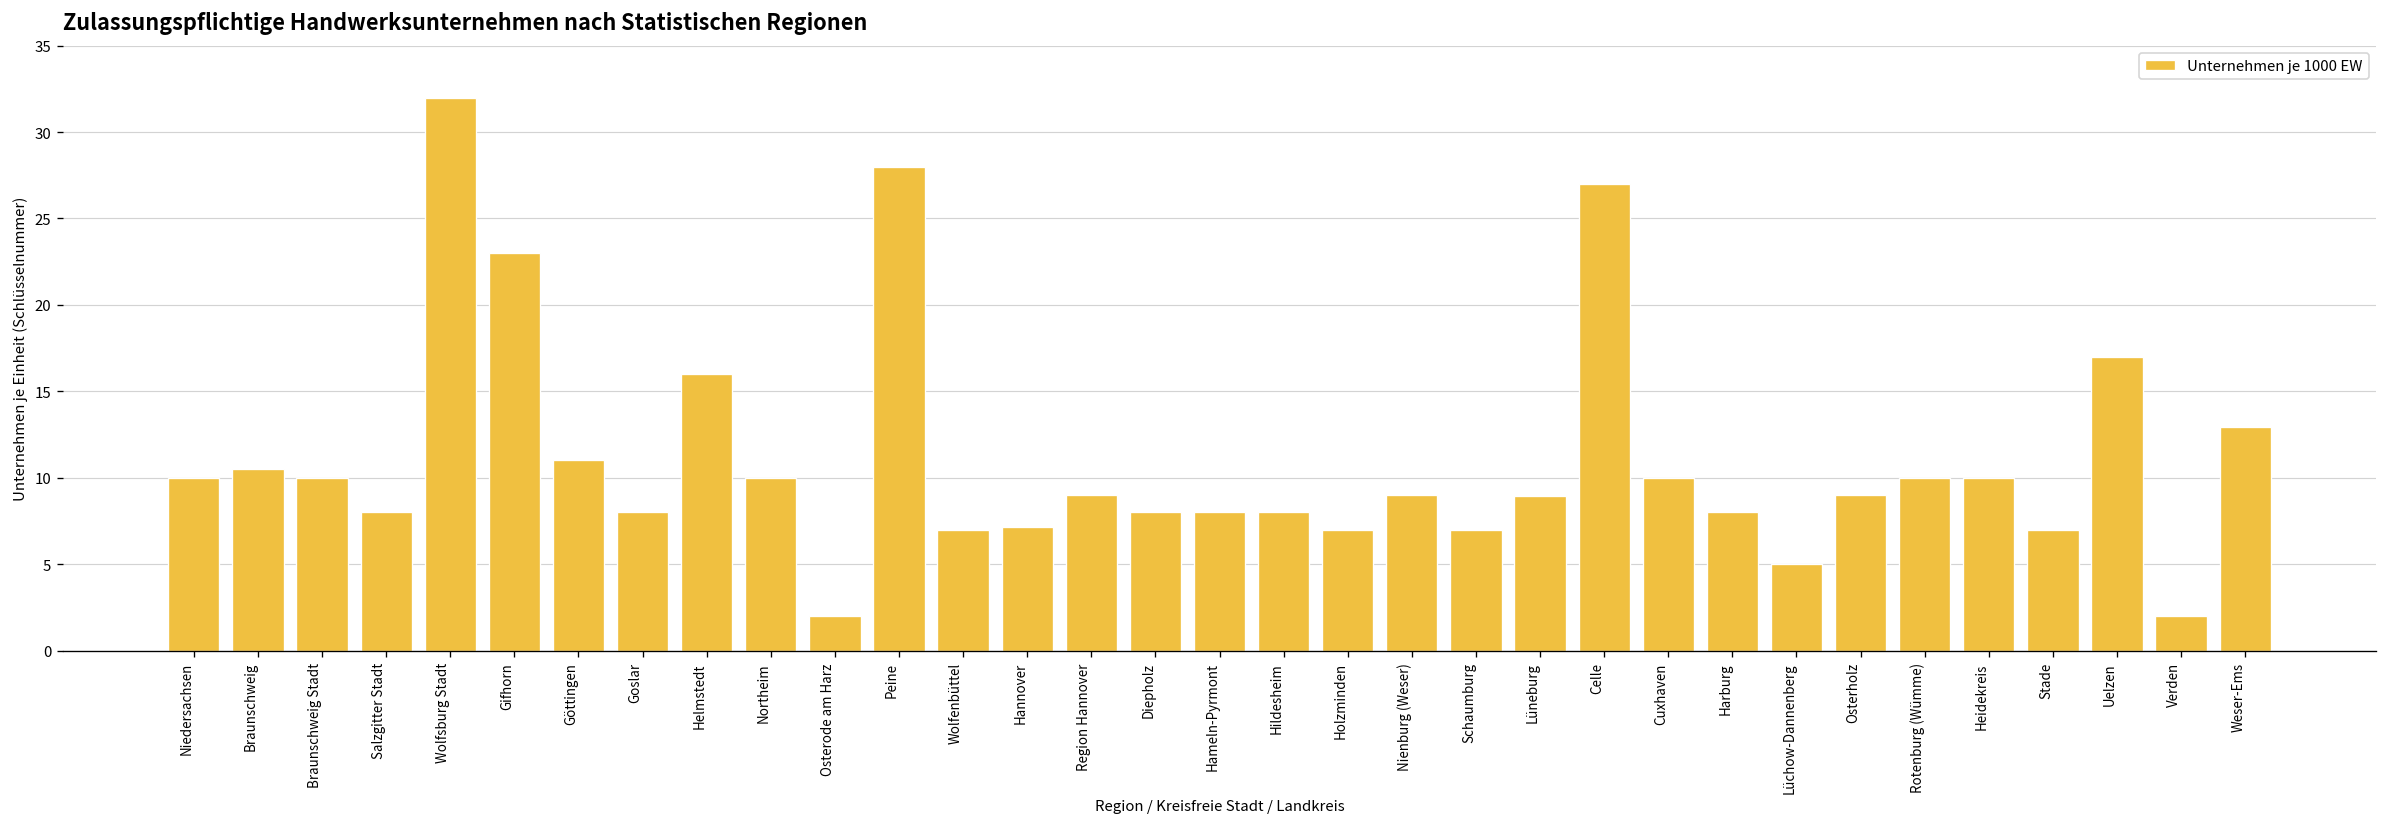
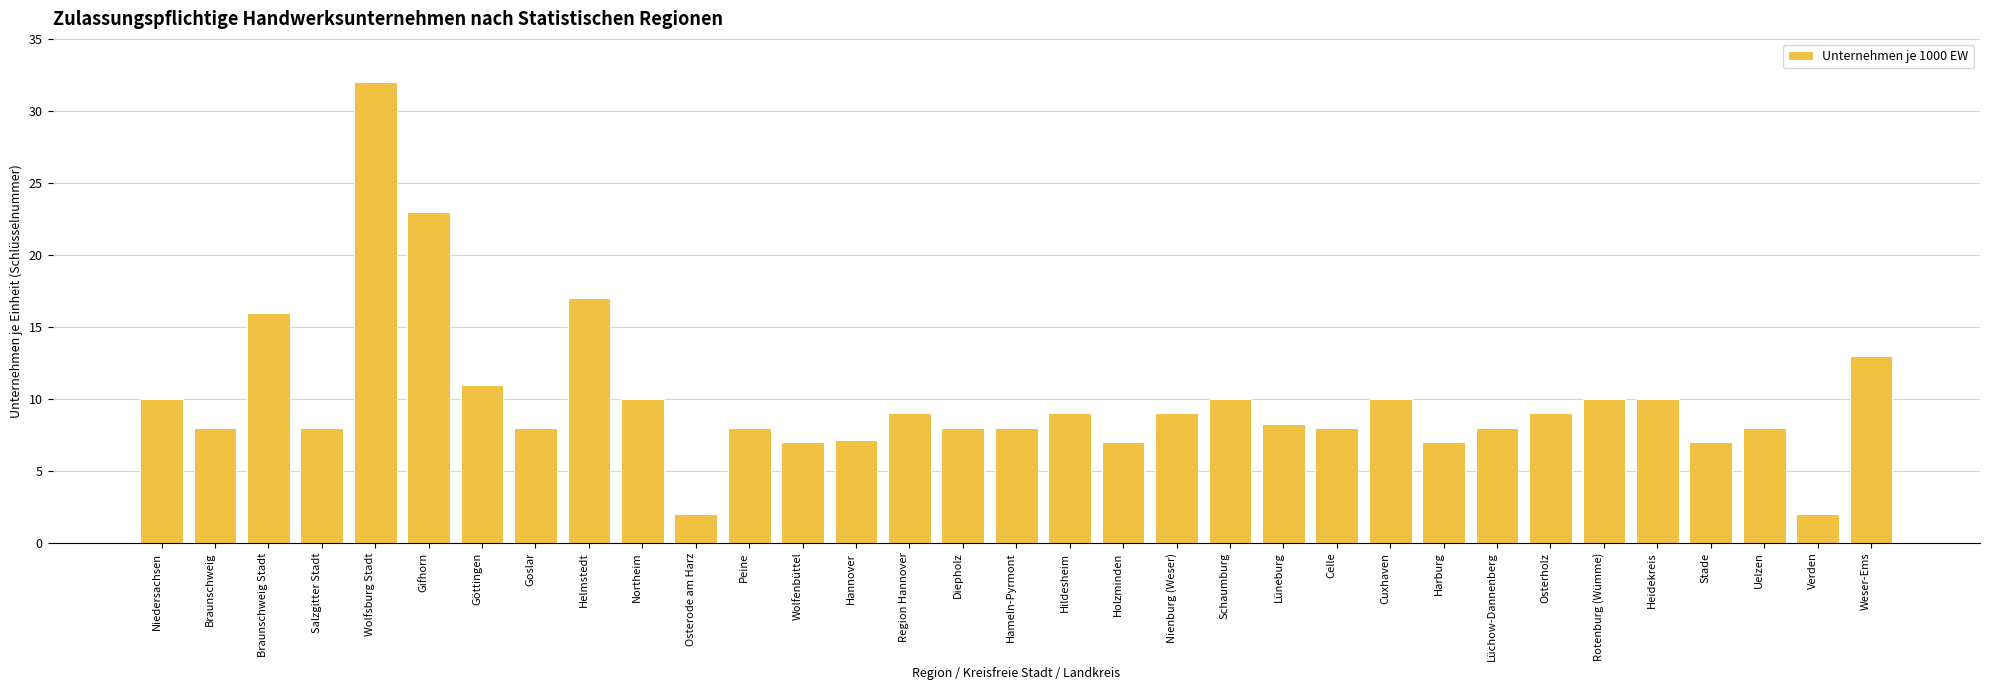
Braunschweig: 10.5 -> 8.0
Braunschweig Stadt: 10 -> 16
Helmstedt: 16 -> 17
Peine: 28 -> 8
Hildesheim: 8 -> 9
Schaumburg: 7 -> 10
Lüneburg: 8.9 -> 8.3
Celle: 27 -> 8
Harburg: 8 -> 7
Lüchow-Dannenberg: 5 -> 8
Uelzen: 17 -> 8
